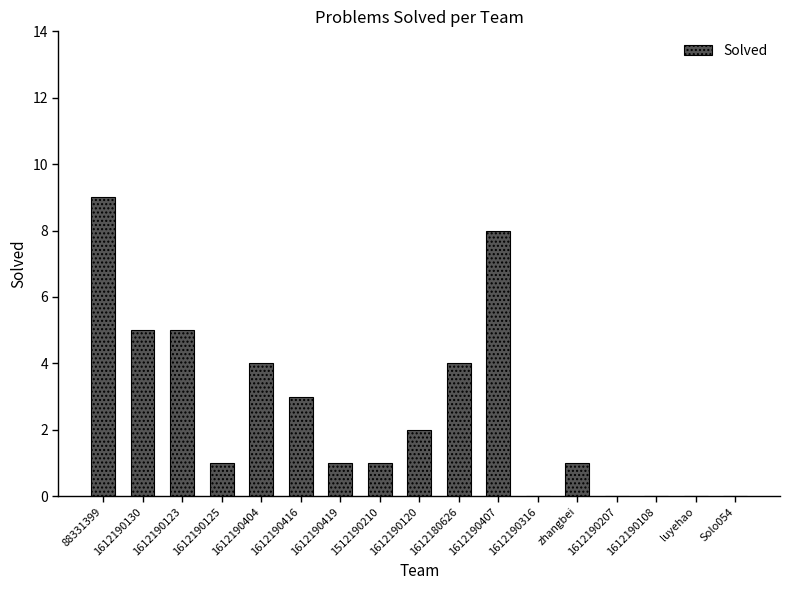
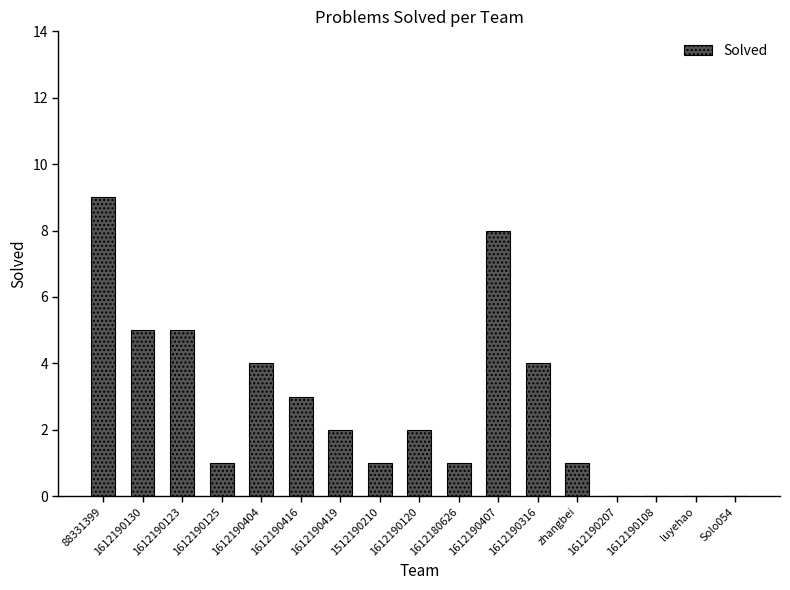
1612190419: 1 -> 2
1612180626: 4 -> 1
1612190316: 0 -> 4
